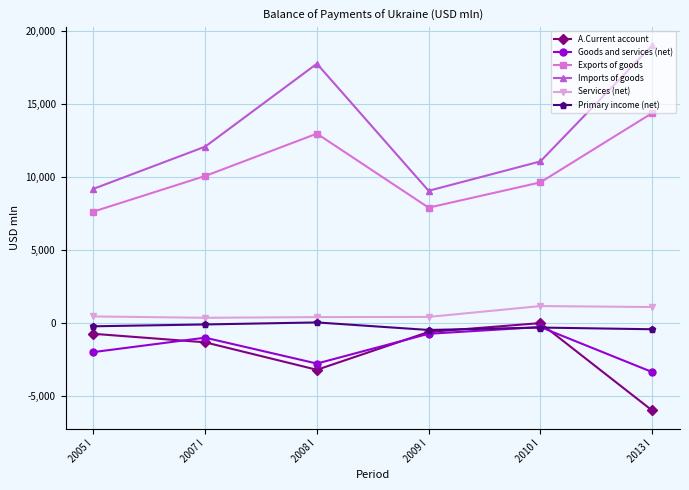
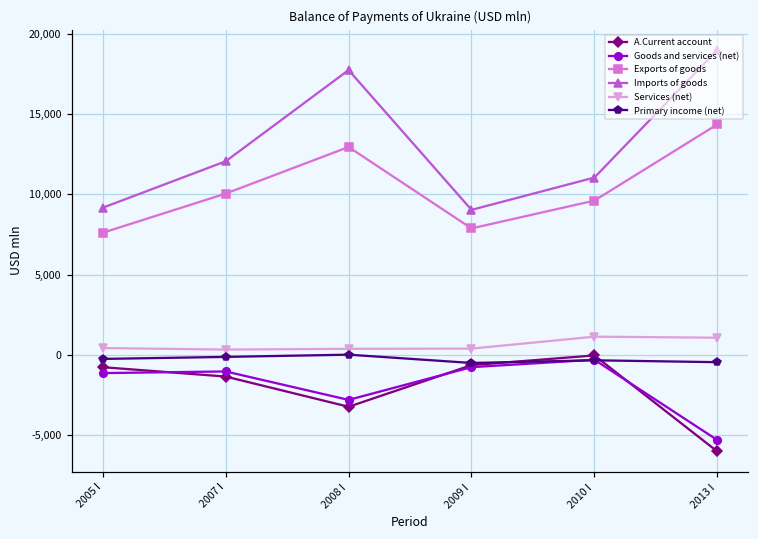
Goods and services (net), 2005 I: -2,000 -> -1,100
Goods and services (net), 2013 I: -3,400 -> -5,300
